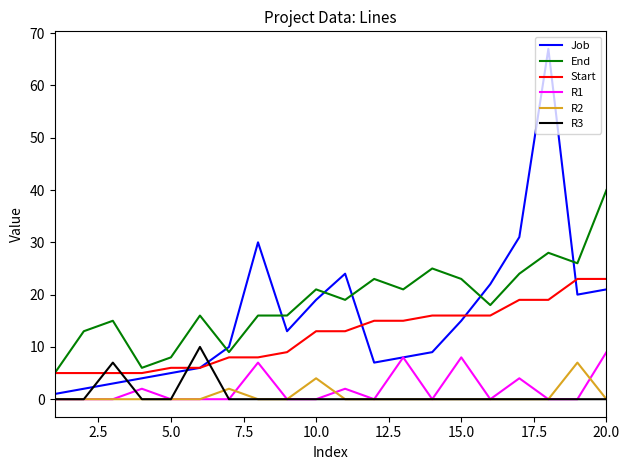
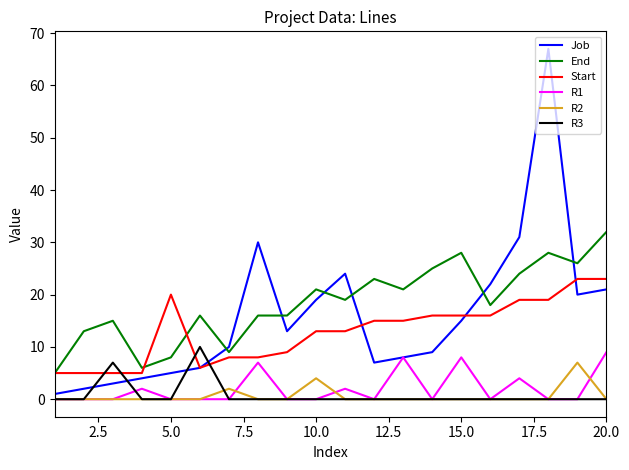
Start, 5.0: 6 -> 20
End, 15.0: 23 -> 28
End, 20.0: 40 -> 32
